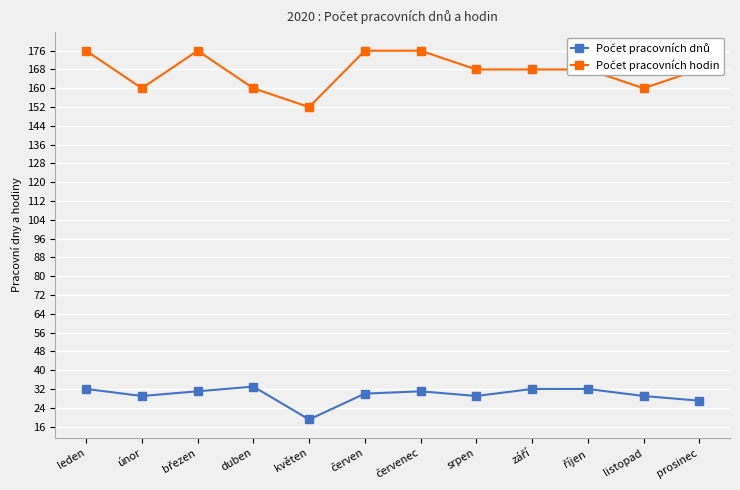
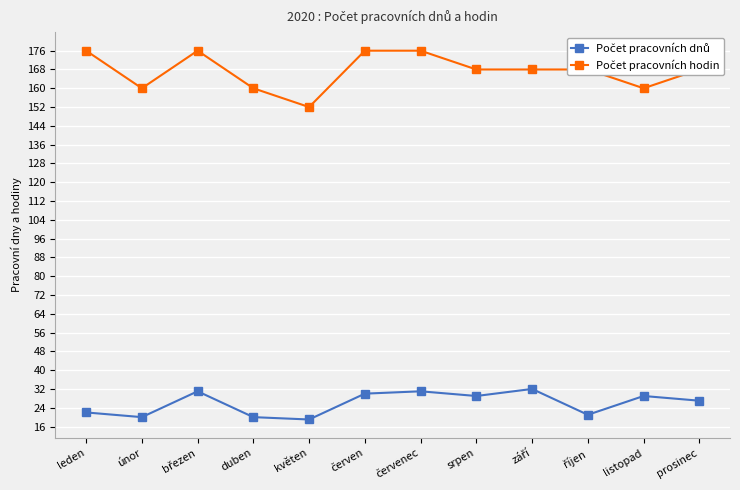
Počet pracovních dnů, leden: 32 -> 22
Počet pracovních dnů, únor: 29 -> 20
Počet pracovních dnů, duben: 33 -> 20
Počet pracovních dnů, říjen: 32 -> 21
